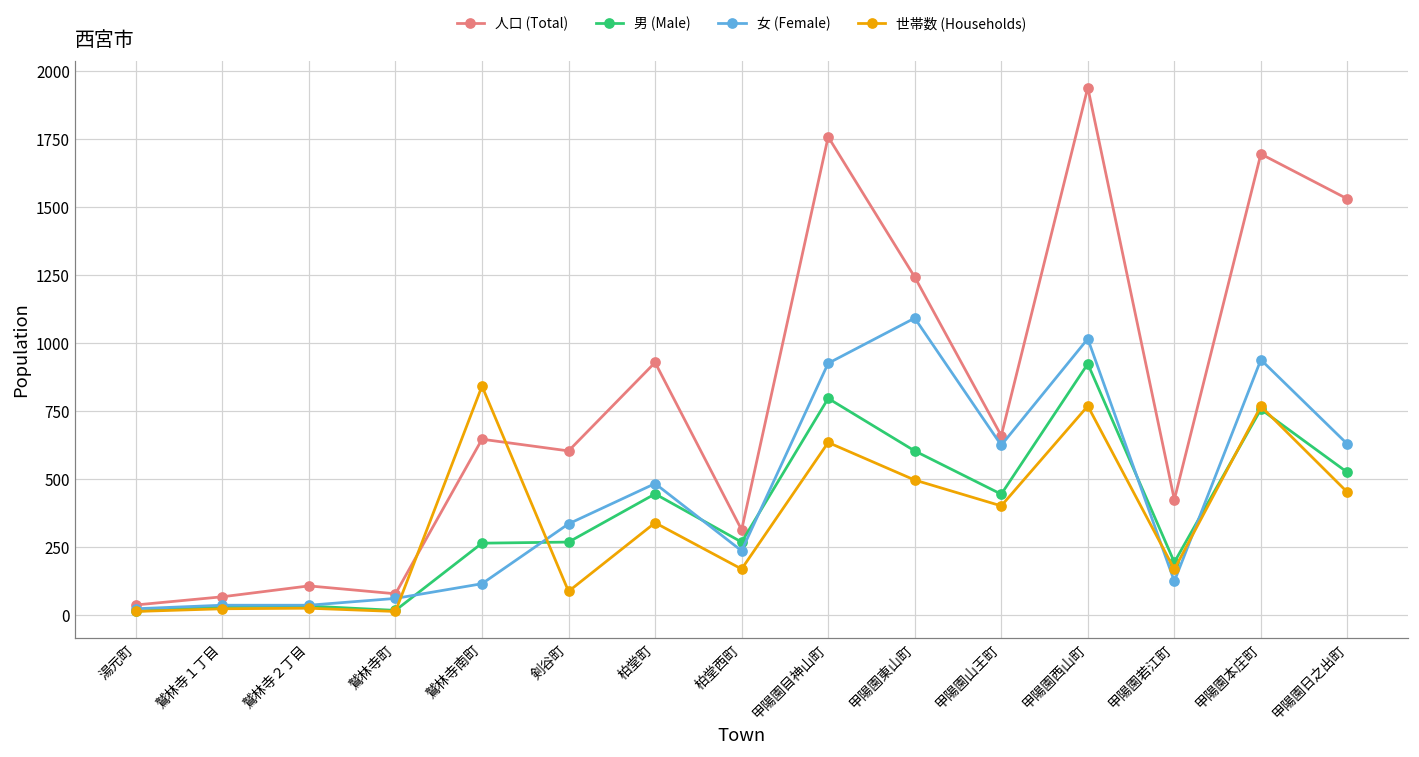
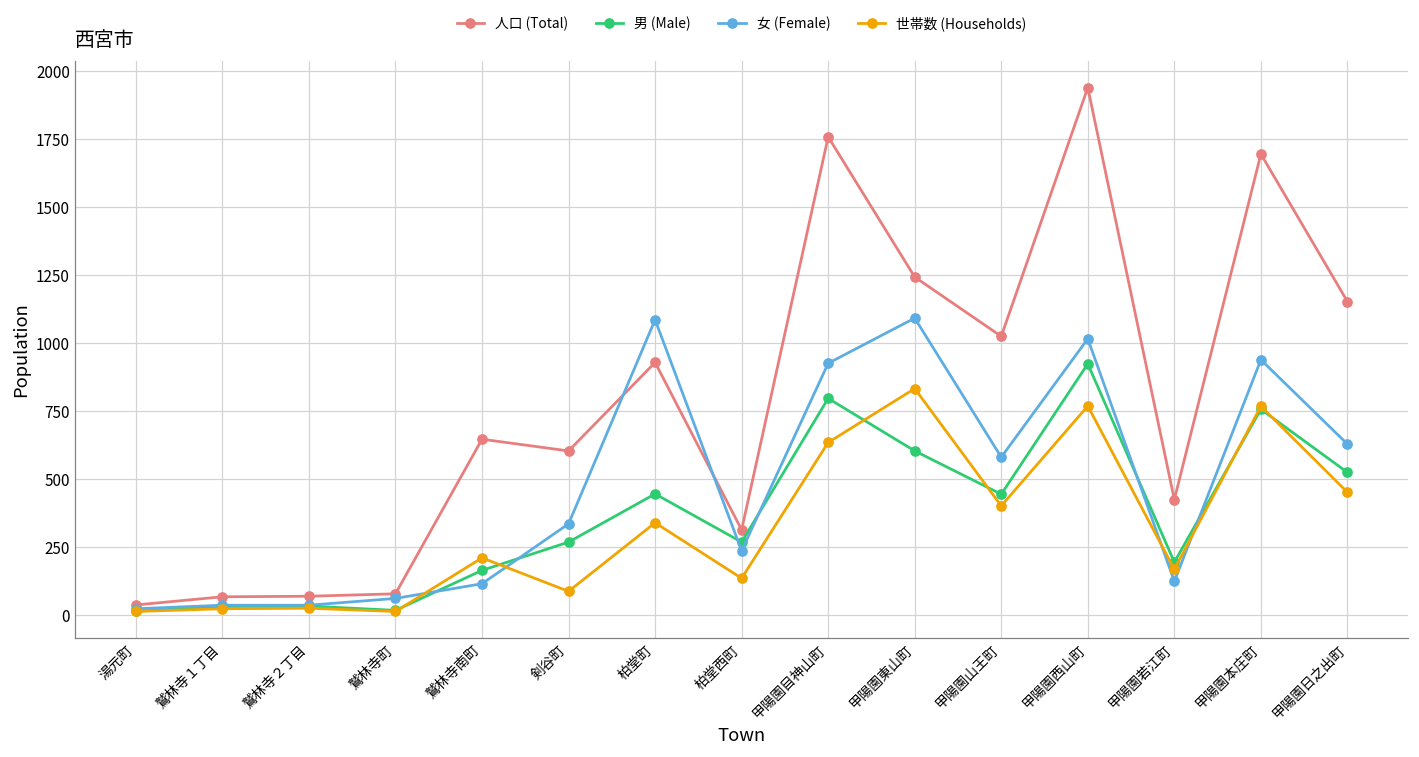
人口 (Total), 鷲林寺２丁目: 110 -> 70
男 (Male), 鷲林寺南町: 260 -> 160
世帯数 (Households), 鷲林寺南町: 840 -> 210
女 (Female), 柏堂町: 480 -> 1090
世帯数 (Households), 柏堂西町: 170 -> 140
世帯数 (Households), 甲陽園東山町: 500 -> 830
人口 (Total), 甲陽園山王町: 660 -> 1020
女 (Female), 甲陽園山王町: 620 -> 580
人口 (Total), 甲陽園日之出町: 1530 -> 1150
